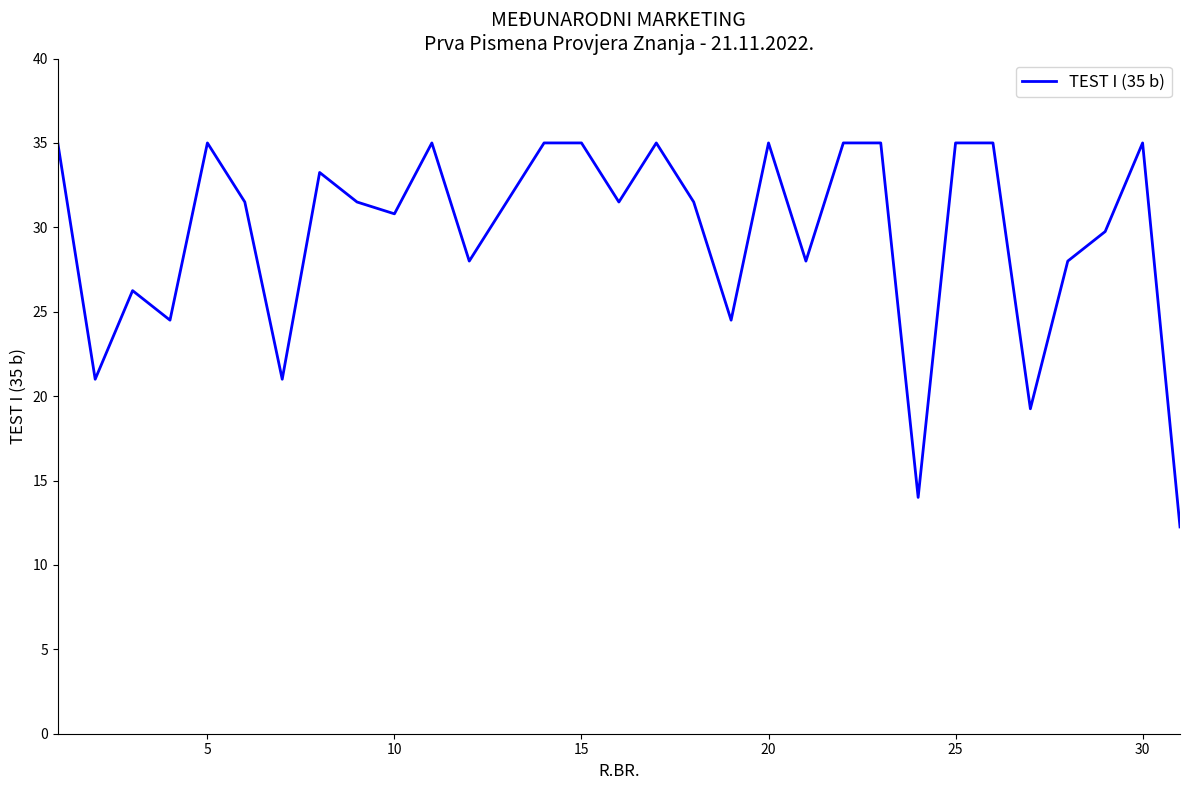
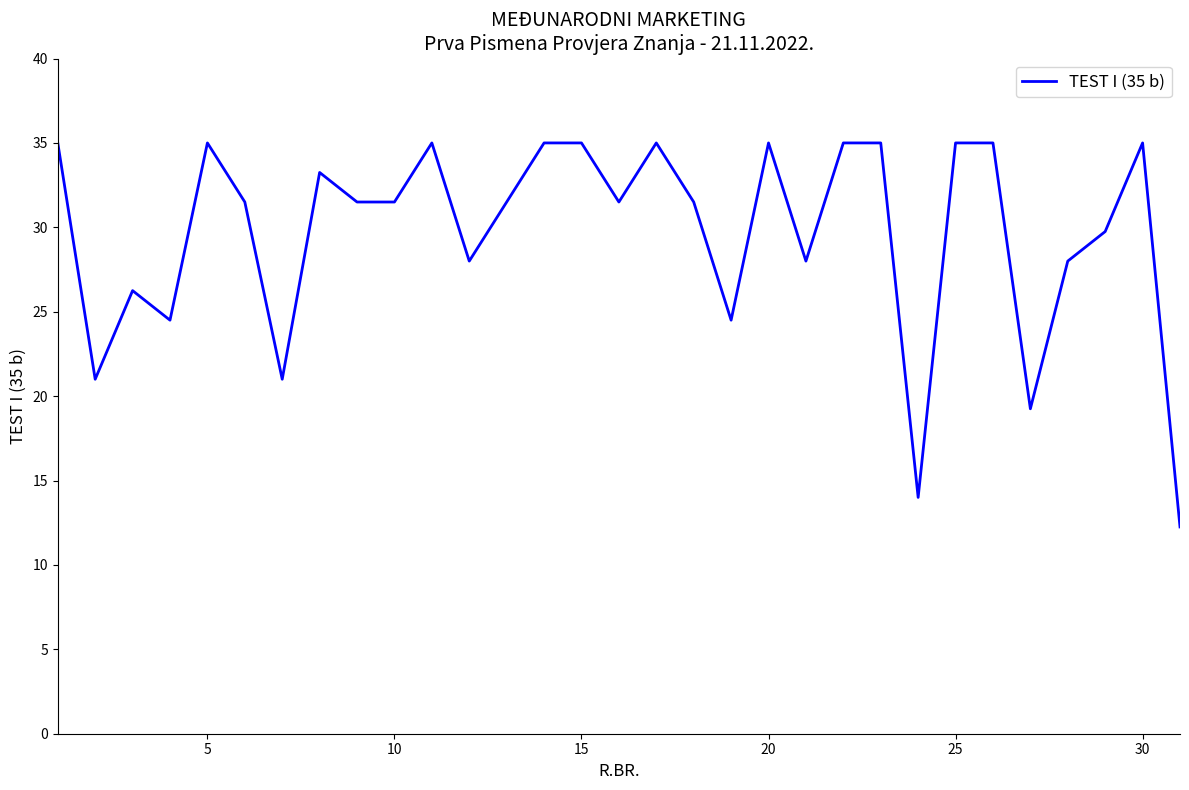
10: 30.8 -> 31.5
